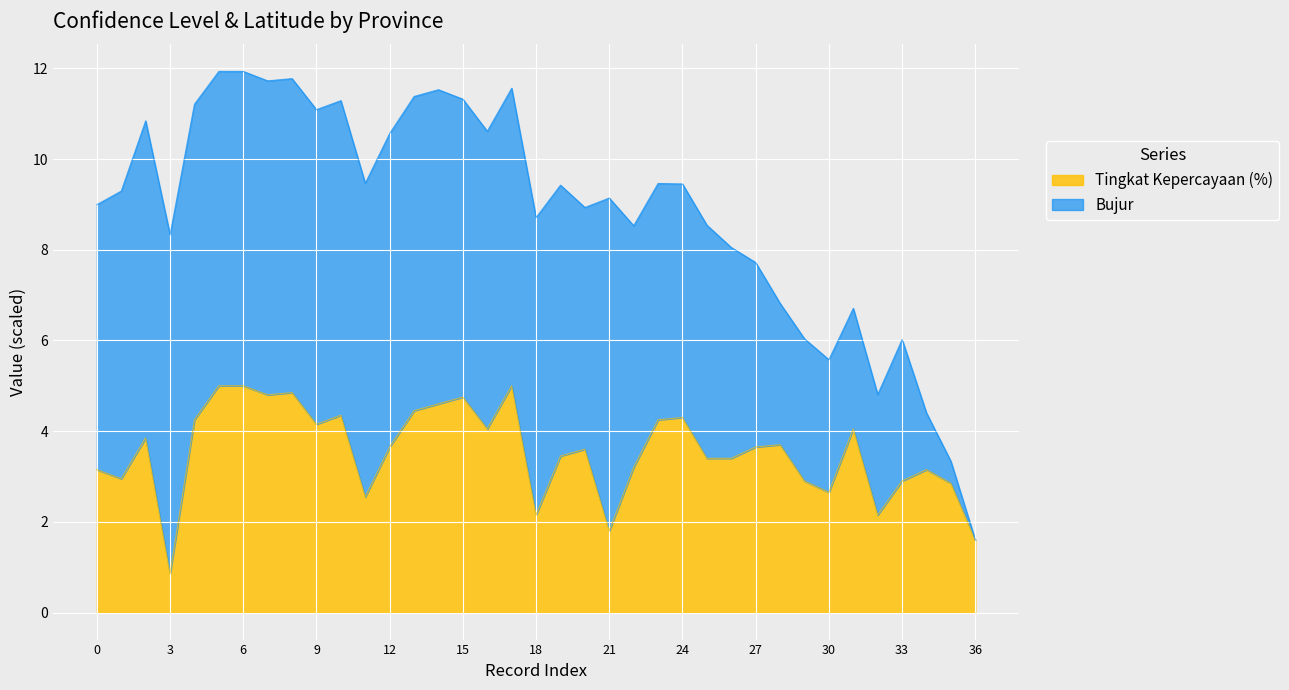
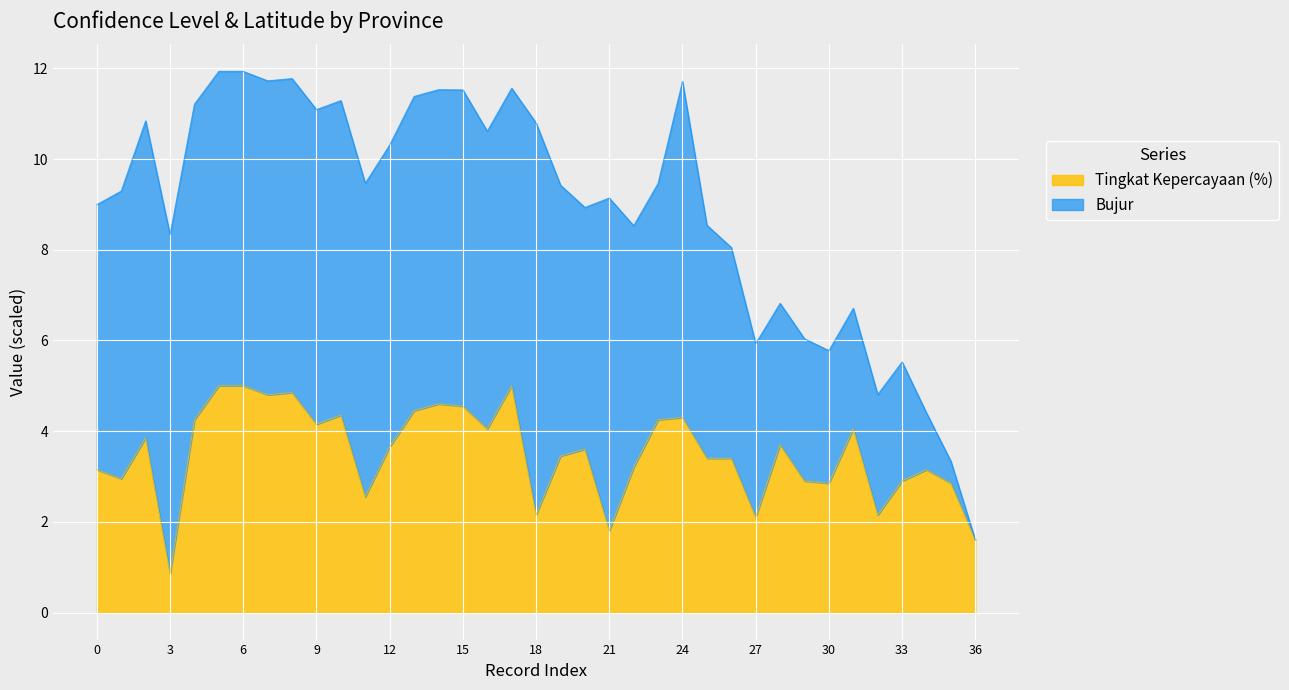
Bujur, 12: 6.9 -> 6.7
Tingkat Kepercayaan (%), 15: 4.8 -> 4.6
Bujur, 15: 6.6 -> 7.0
Bujur, 18: 6.6 -> 8.6
Bujur, 24: 5.1 -> 7.4
Tingkat Kepercayaan (%), 27: 3.7 -> 2.1
Bujur, 27: 4.1 -> 3.8
Tingkat Kepercayaan (%), 30: 2.7 -> 2.8
Bujur, 33: 3.1 -> 2.6
